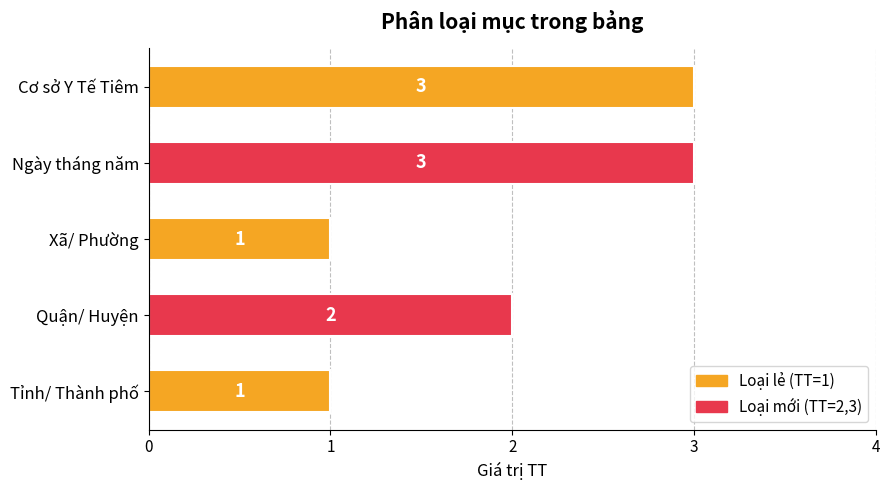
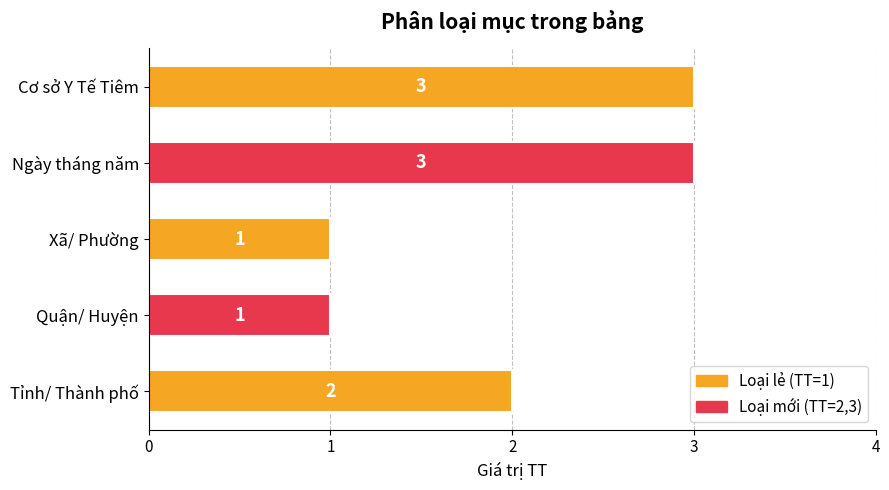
Quận/ Huyện: 2 -> 1
Tỉnh/ Thành phố: 1 -> 2
